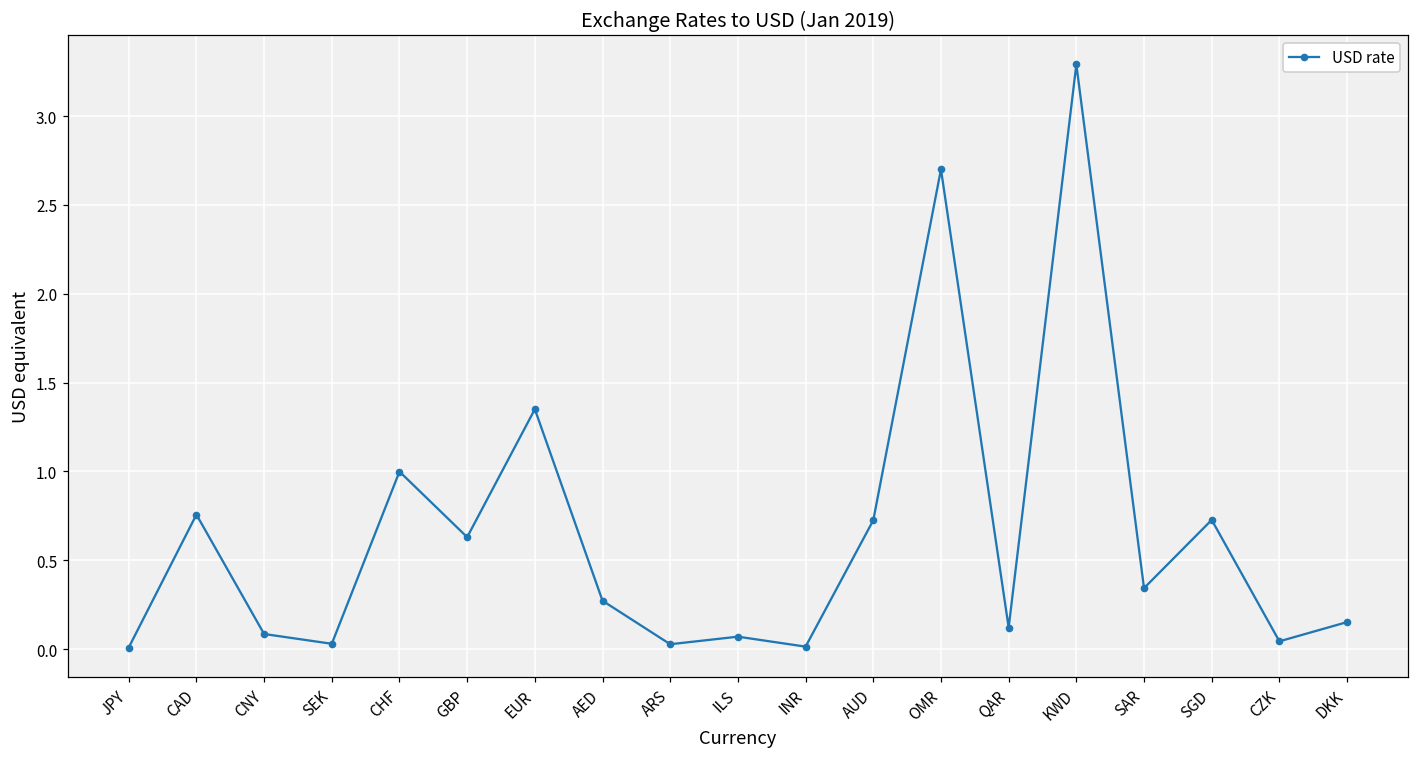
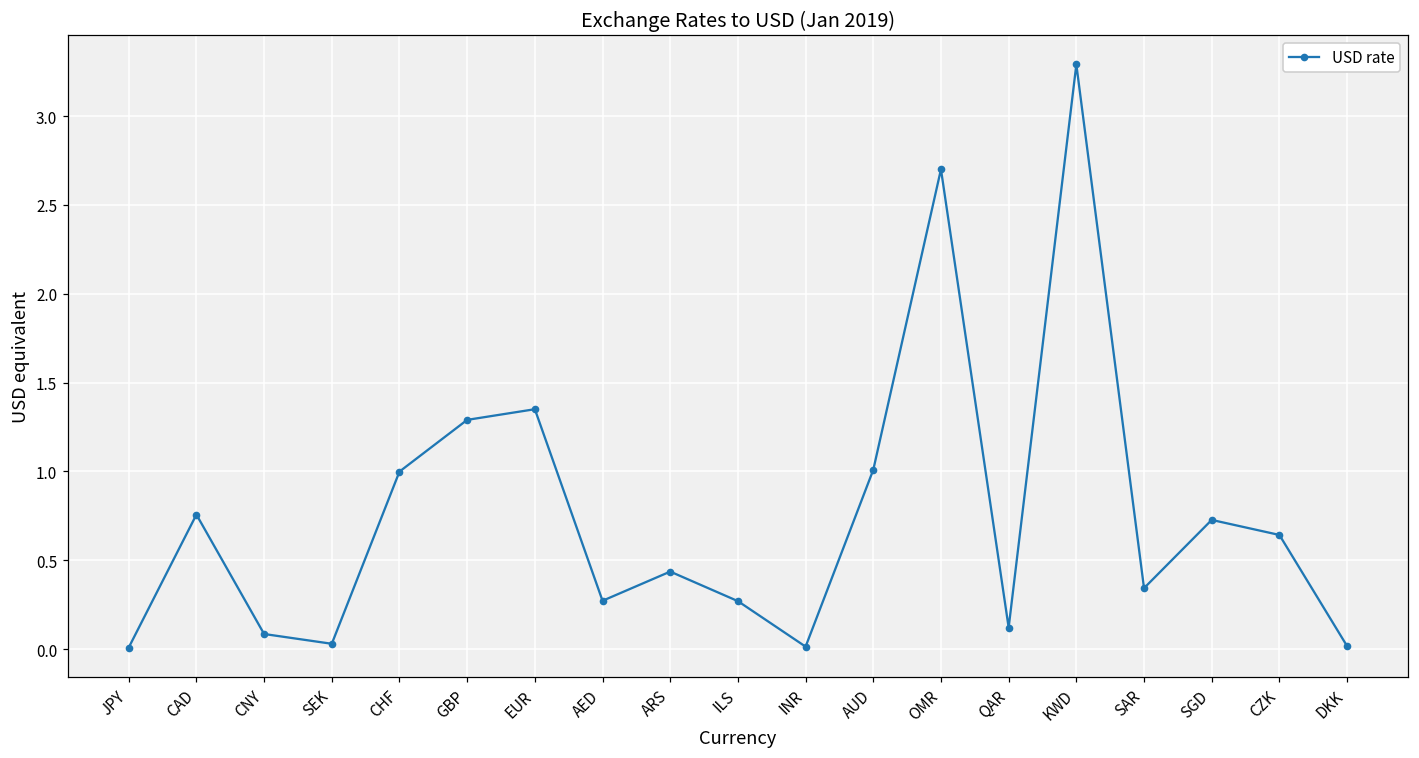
GBP: 0.63 -> 1.29
ARS: 0.03 -> 0.44
ILS: 0.07 -> 0.27
AUD: 0.73 -> 1.01
CZK: 0.04 -> 0.64
DKK: 0.15 -> 0.02
